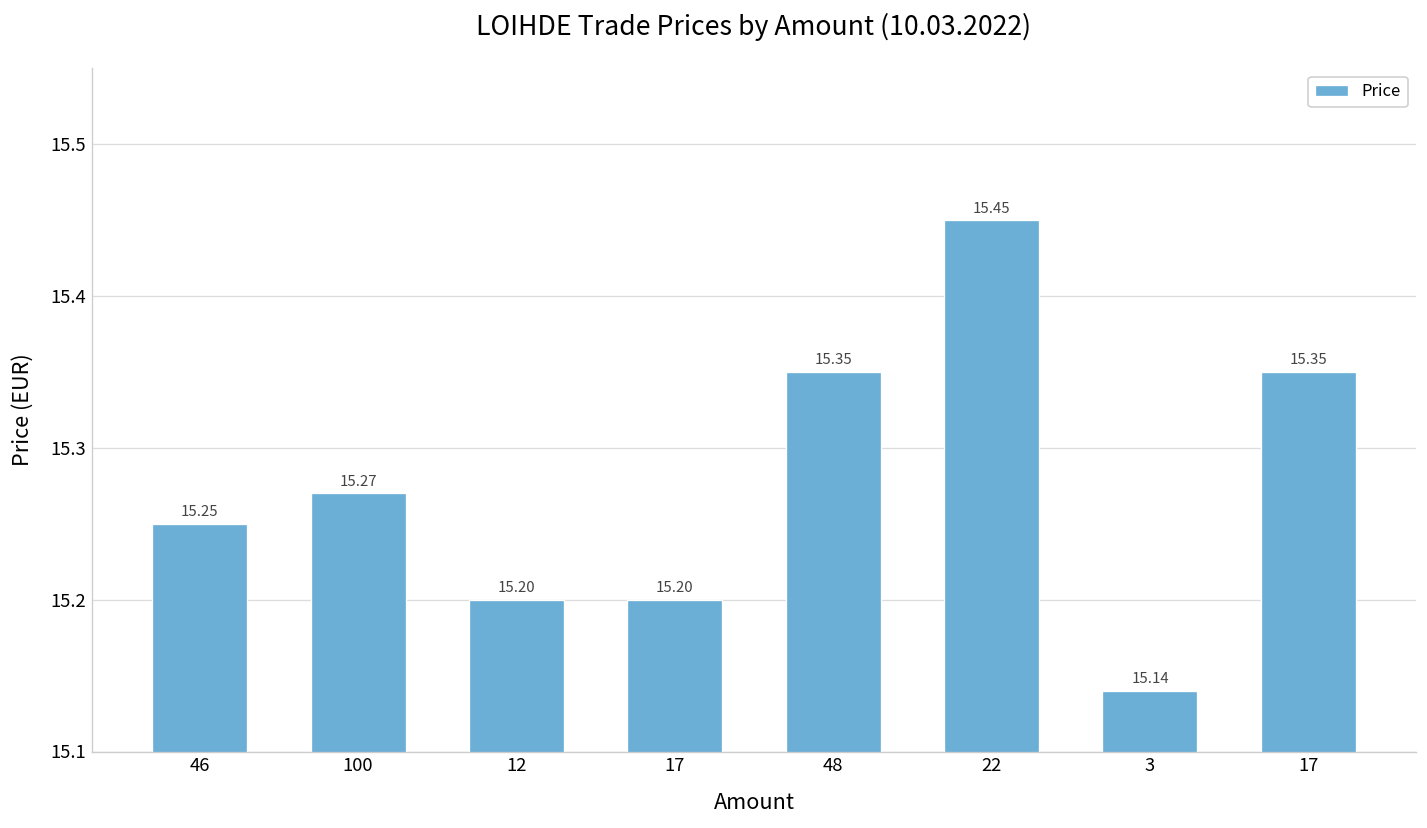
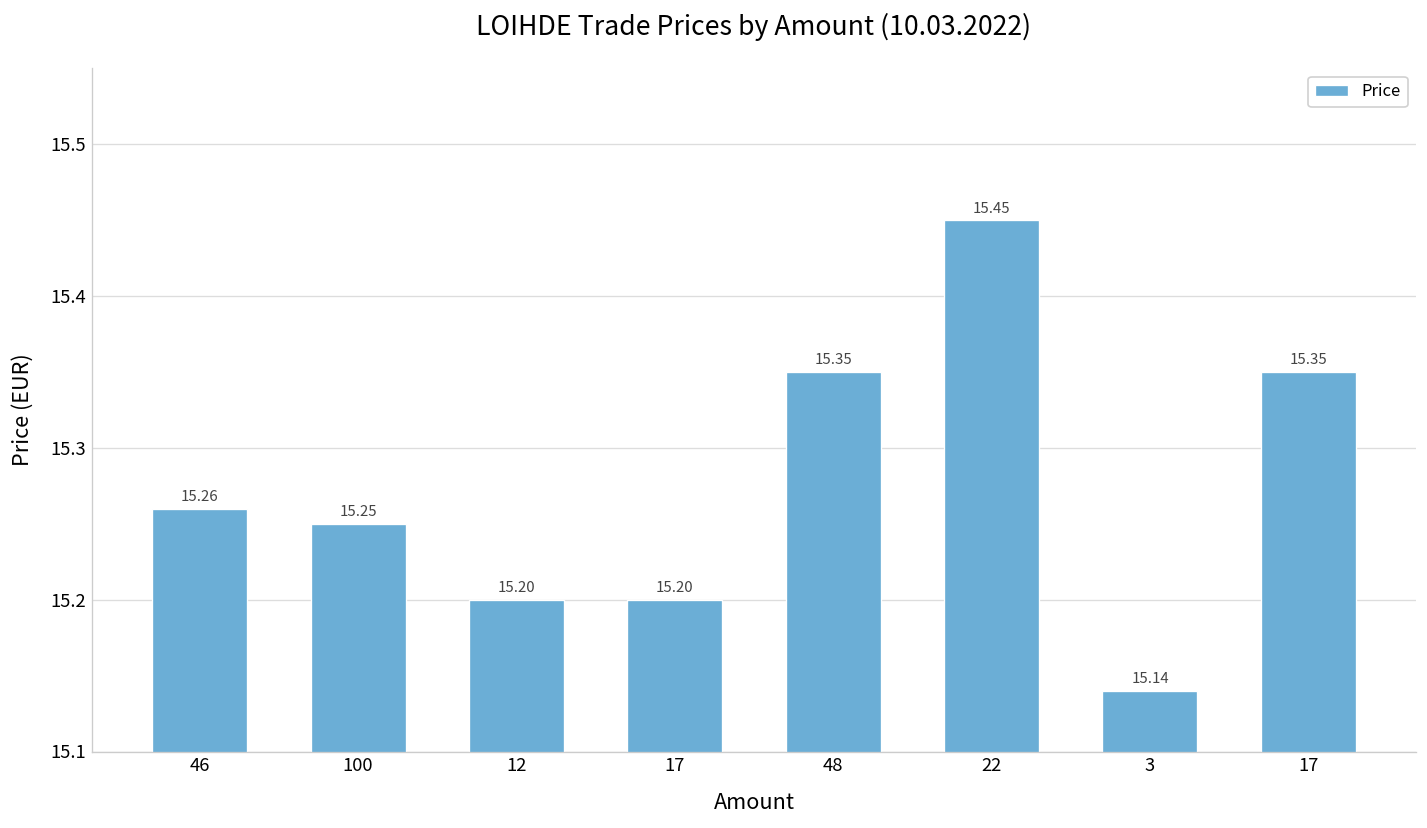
46: 15.25 -> 15.26
100: 15.27 -> 15.25
